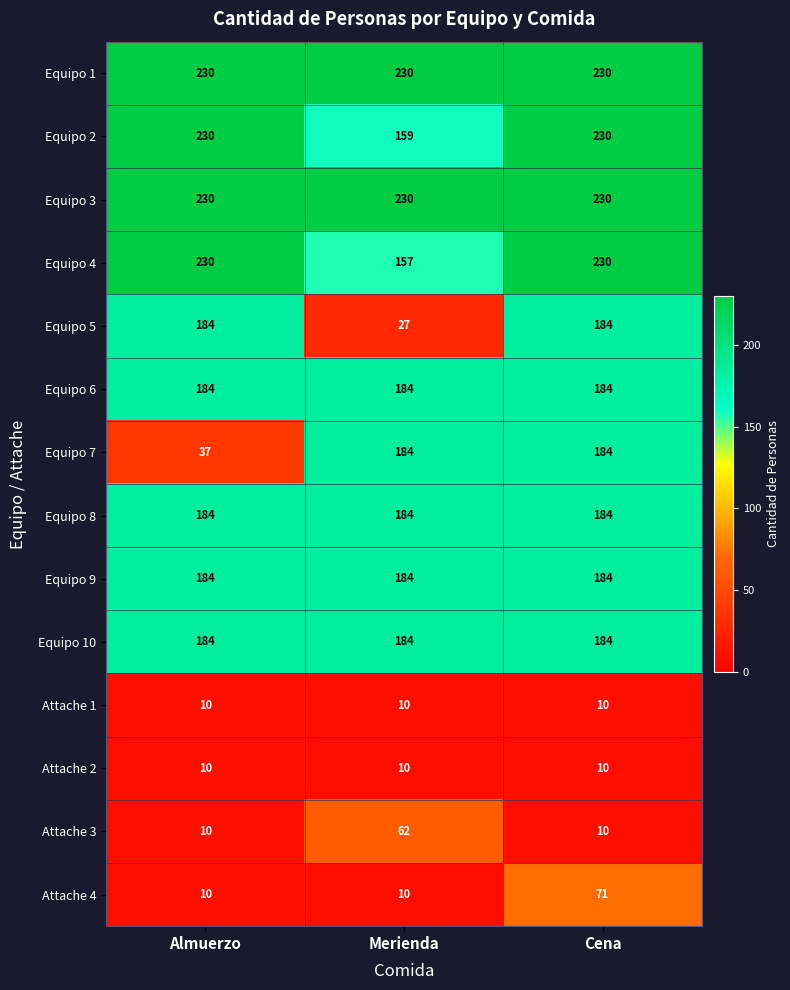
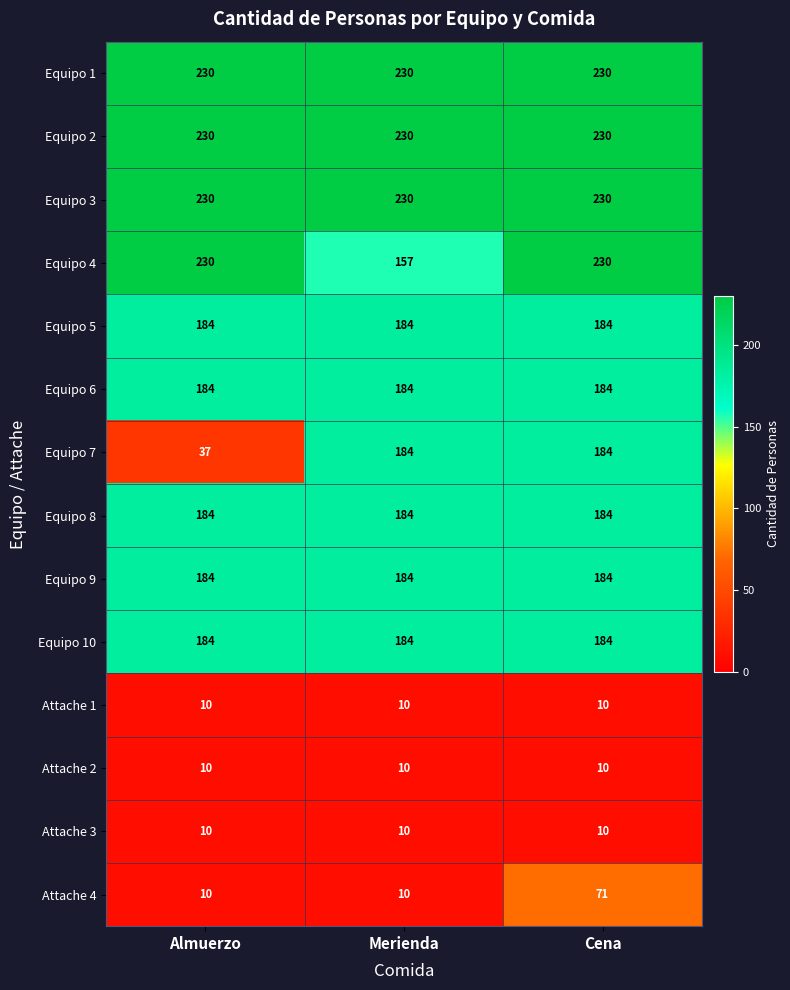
Equipo 2, Merienda: 159 -> 230
Equipo 5, Merienda: 27 -> 184
Attache 3, Merienda: 62 -> 10
